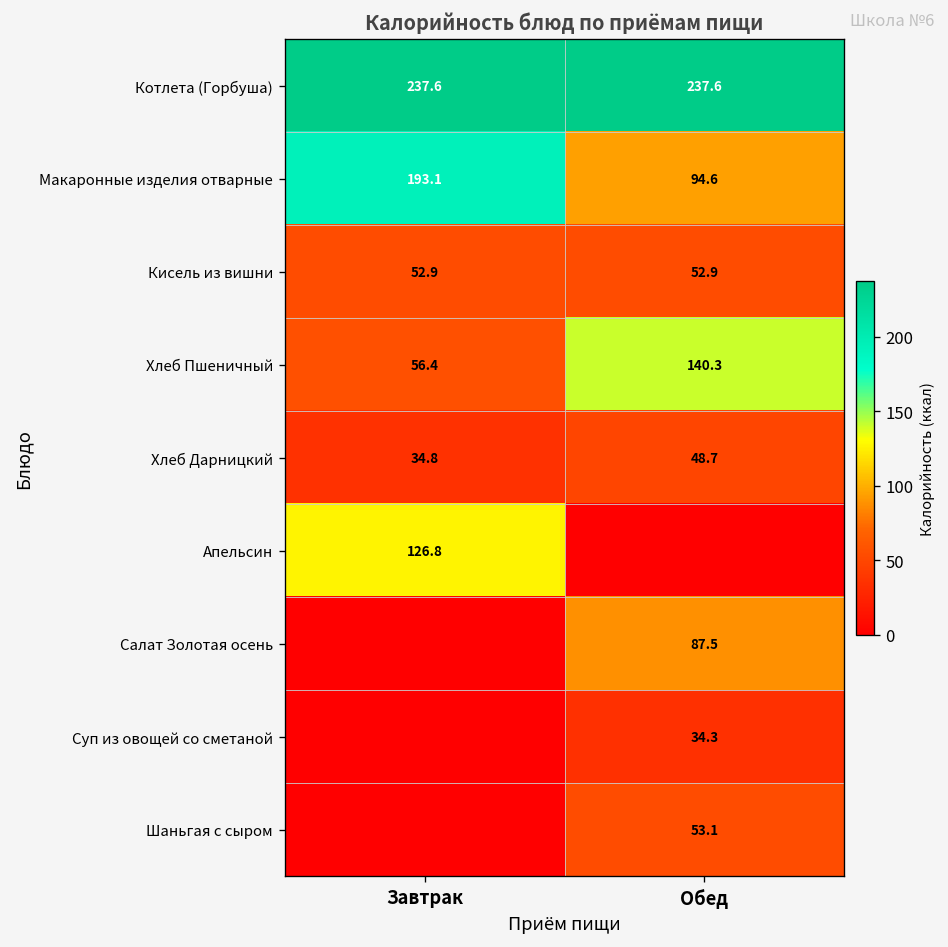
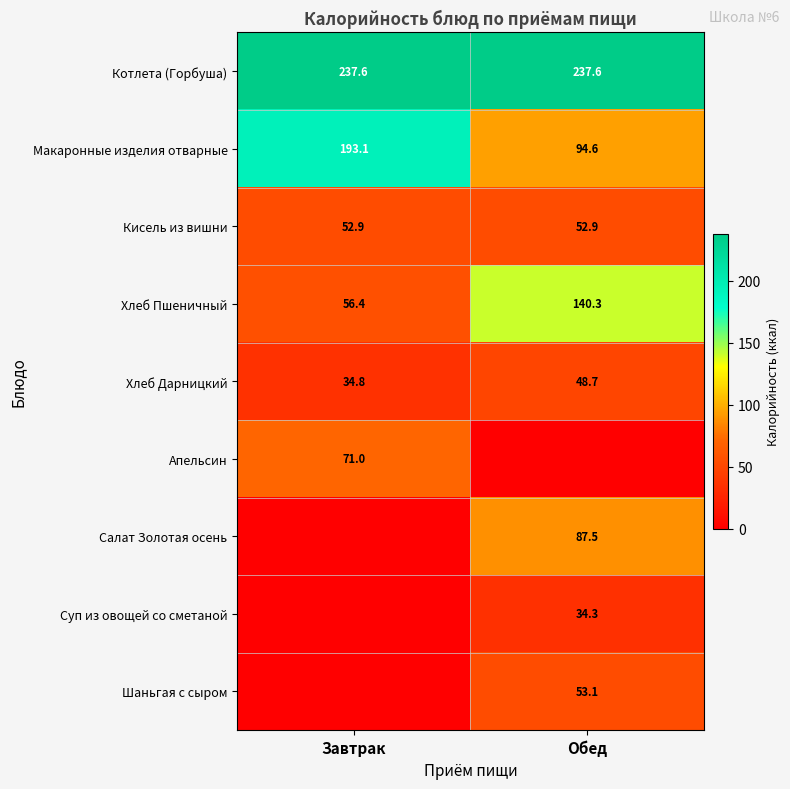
Апельсин, Завтрак: 126.8 -> 71.0
